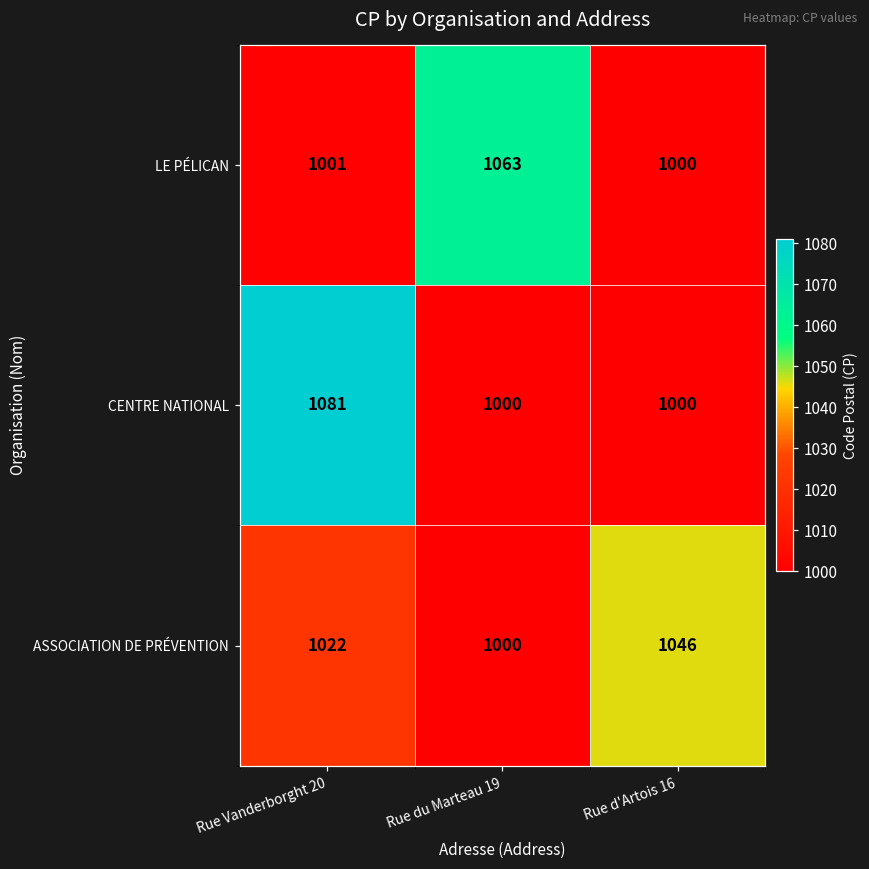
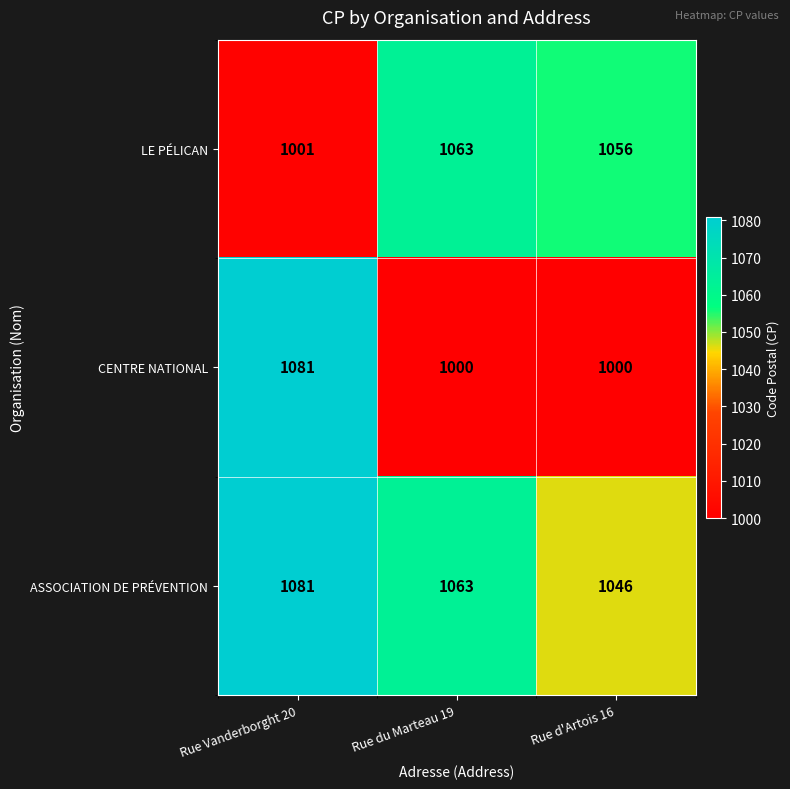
LE PÉLICAN, Rue d'Artois 16: 1000 -> 1056
ASSOCIATION DE PRÉVENTION, Rue Vanderborght 20: 1022 -> 1081
ASSOCIATION DE PRÉVENTION, Rue du Marteau 19: 1000 -> 1063
